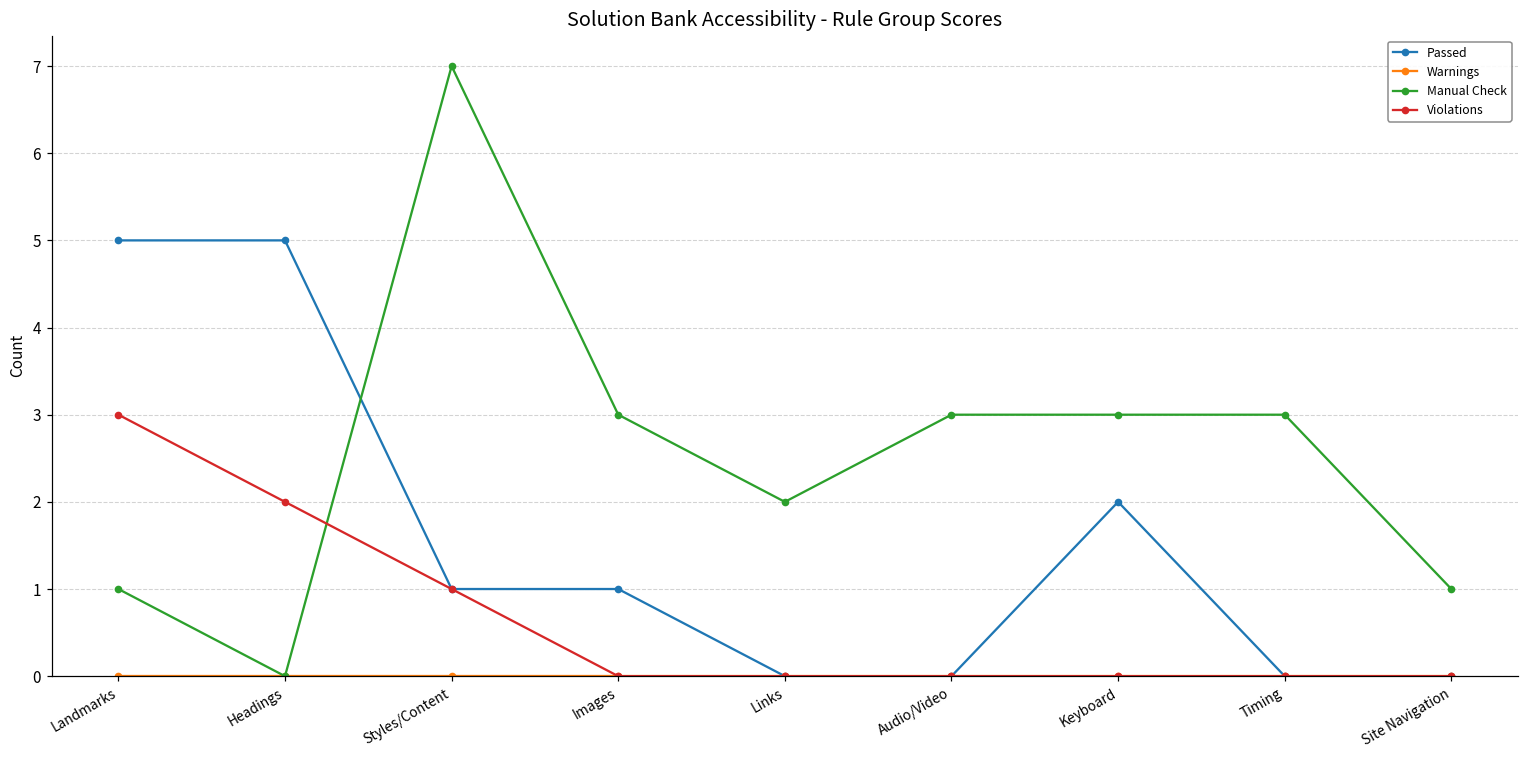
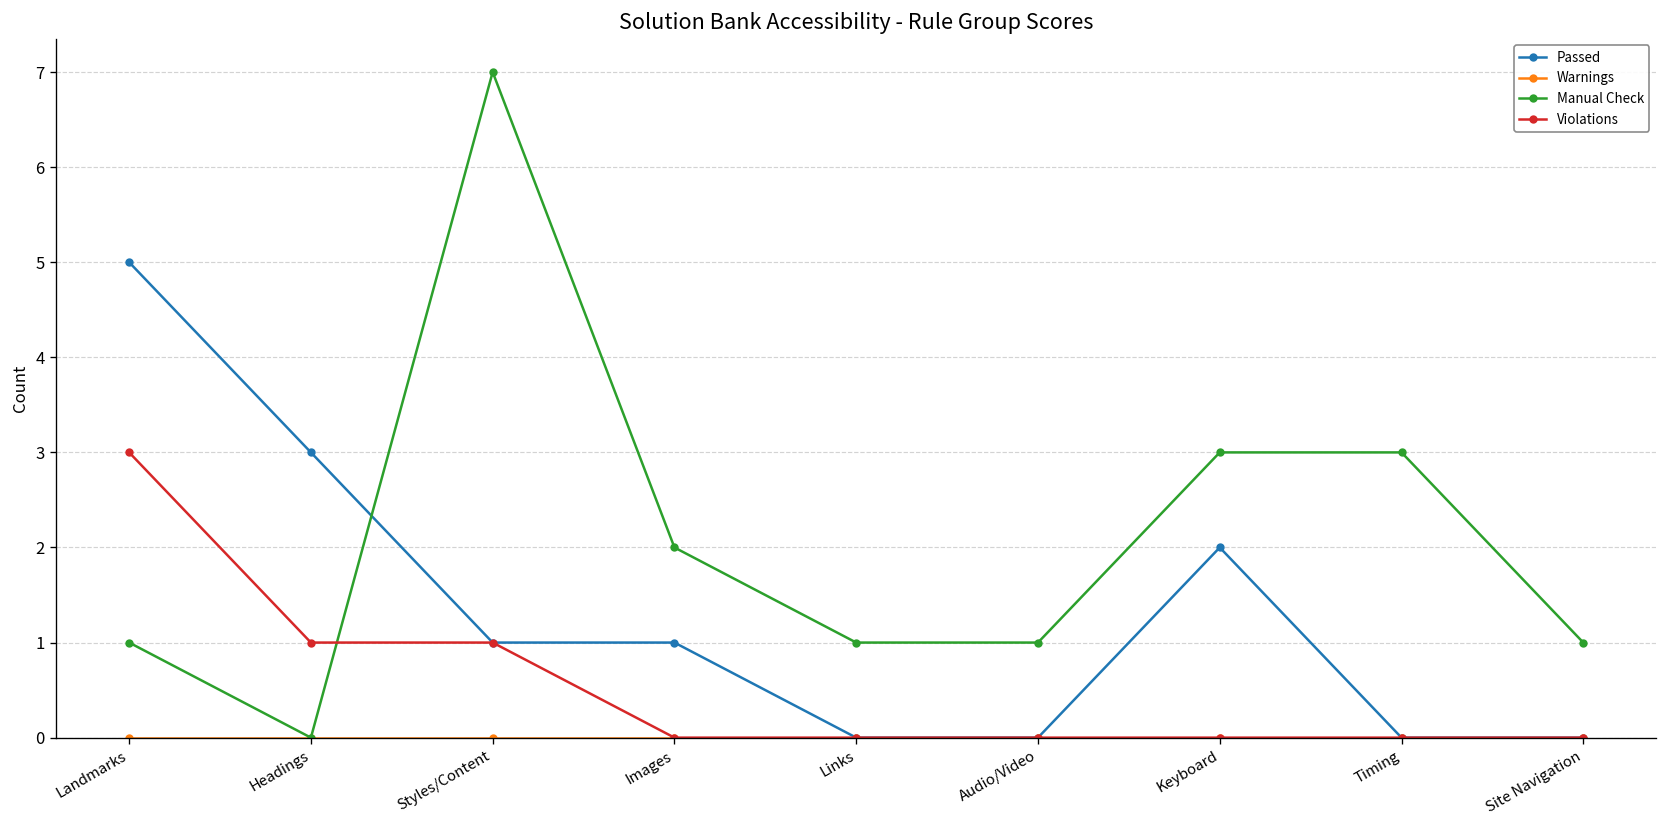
Passed, Headings: 5 -> 3
Violations, Headings: 2 -> 1
Manual Check, Images: 3 -> 2
Manual Check, Links: 2 -> 1
Manual Check, Audio/Video: 3 -> 1
